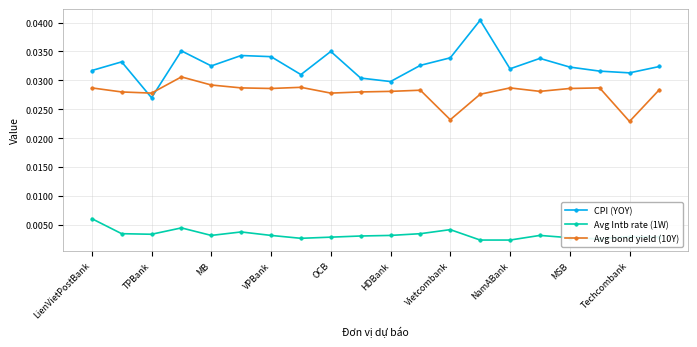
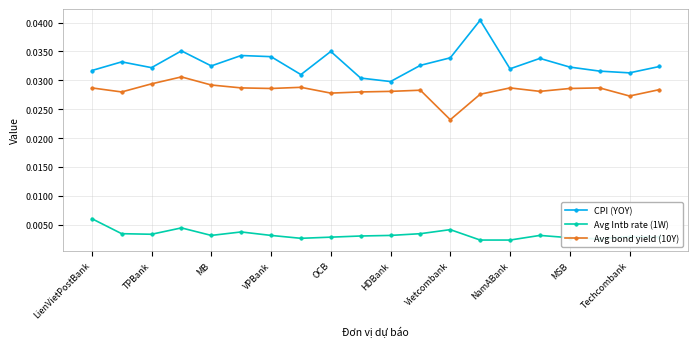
CPI (YOY), TPBank: 0.027 -> 0.032
Avg bond yield (10Y), TPBank: 0.028 -> 0.029
Avg bond yield (10Y), Techcombank: 0.023 -> 0.027
